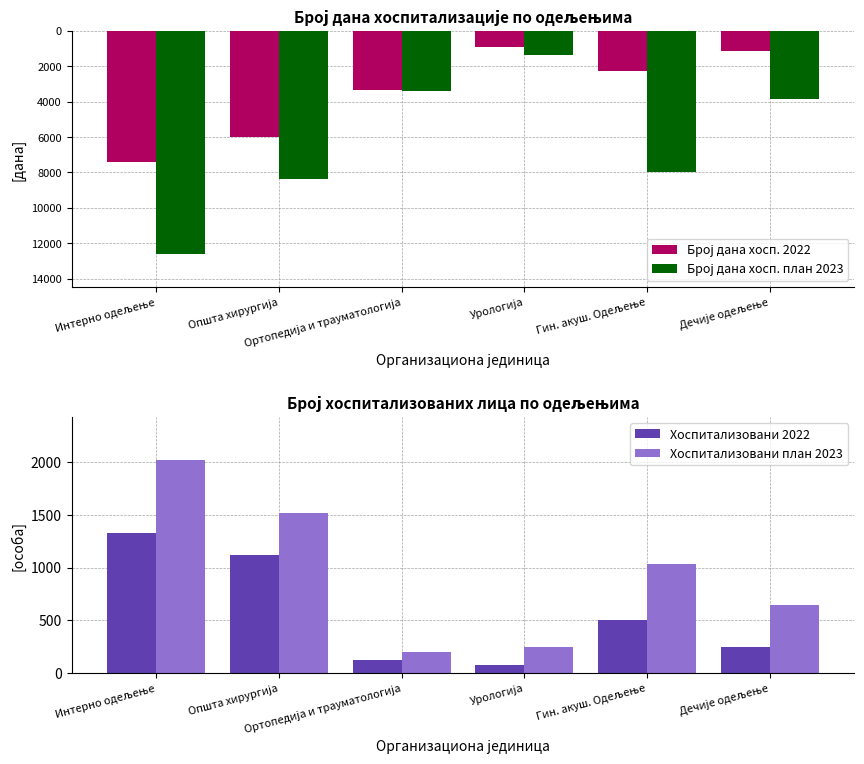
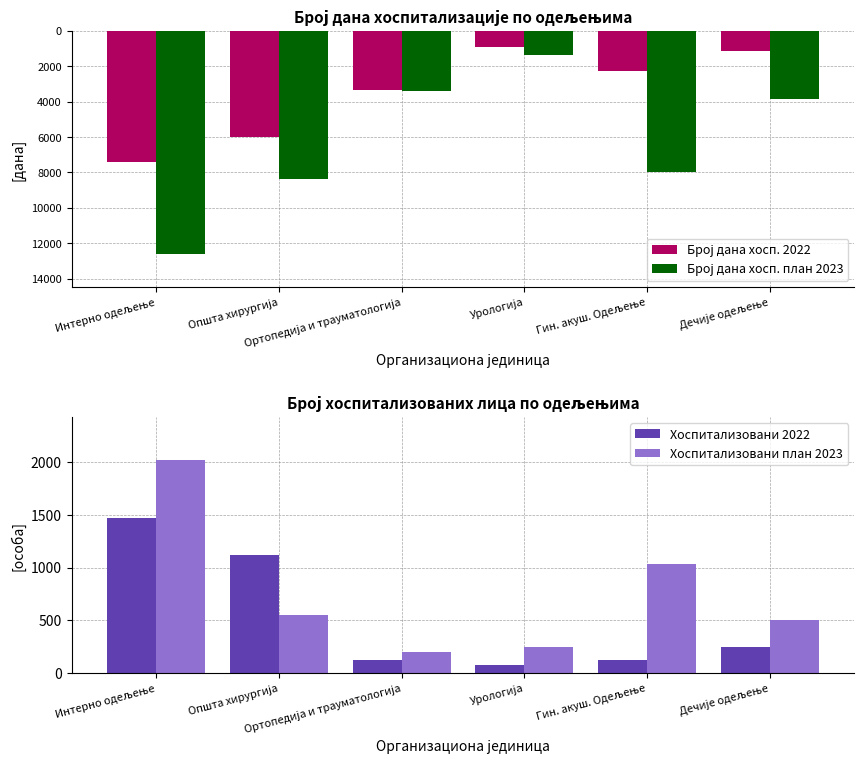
Број хоспитализованих лица по одељењима, Хоспитализовани 2022, Интерно одељење: 1330 -> 1470
Број хоспитализованих лица по одељењима, Хоспитализовани план 2023, Општа хирургија: 1520 -> 550
Број хоспитализованих лица по одељењима, Хоспитализовани 2022, Гин. акуш. Одељење: 510 -> 120
Број хоспитализованих лица по одељењима, Хоспитализовани план 2023, Дечије одељење: 650 -> 510
